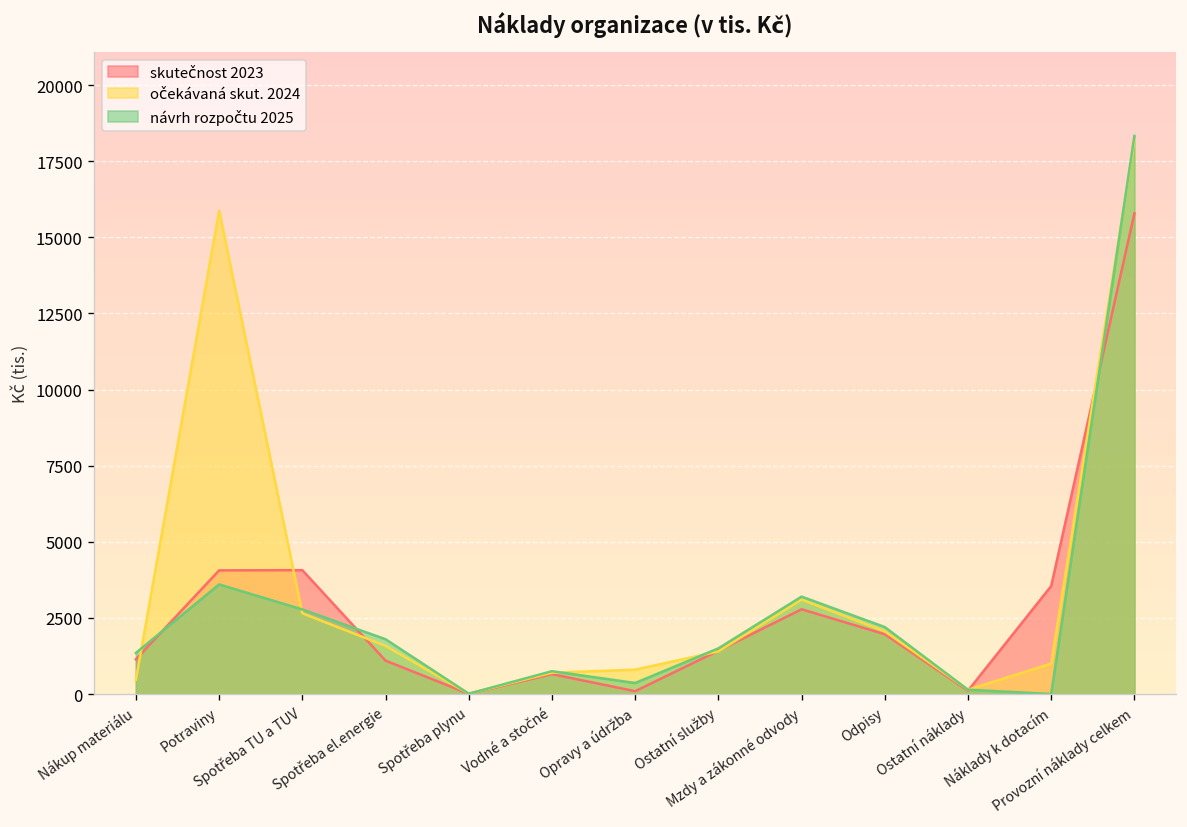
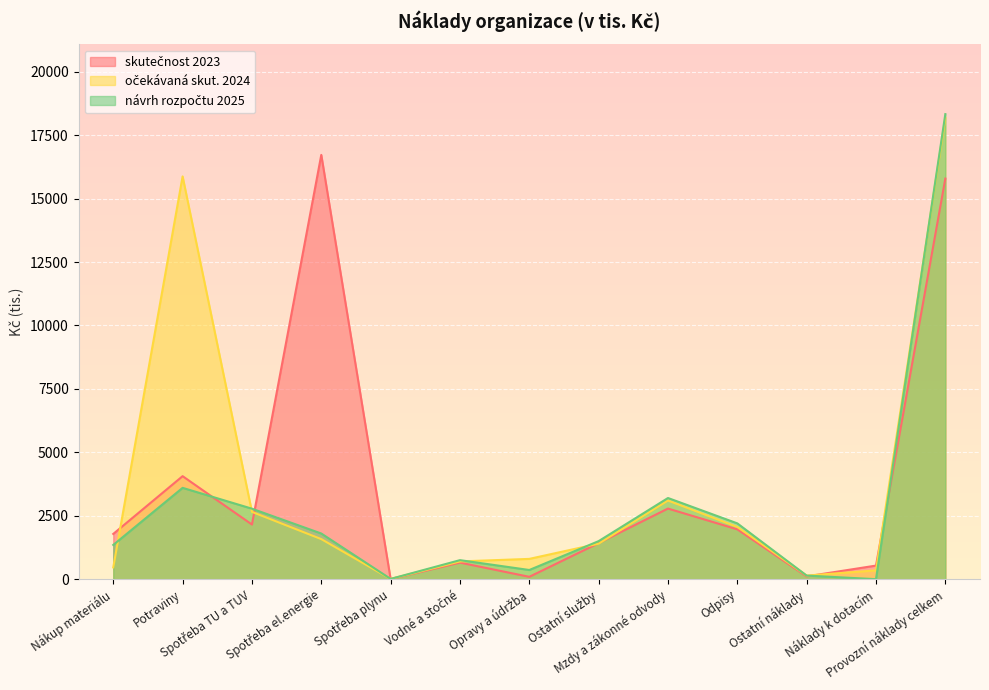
skutečnost 2023, Nákup materiálu: 1100 -> 1800
skutečnost 2023, Spotřeba TU a TUV: 4100 -> 2200
skutečnost 2023, Spotřeba el.energie: 1100 -> 16700
skutečnost 2023, Náklady k dotacím: 3500 -> 500
očekávaná skut. 2024, Náklady k dotacím: 1000 -> 300
